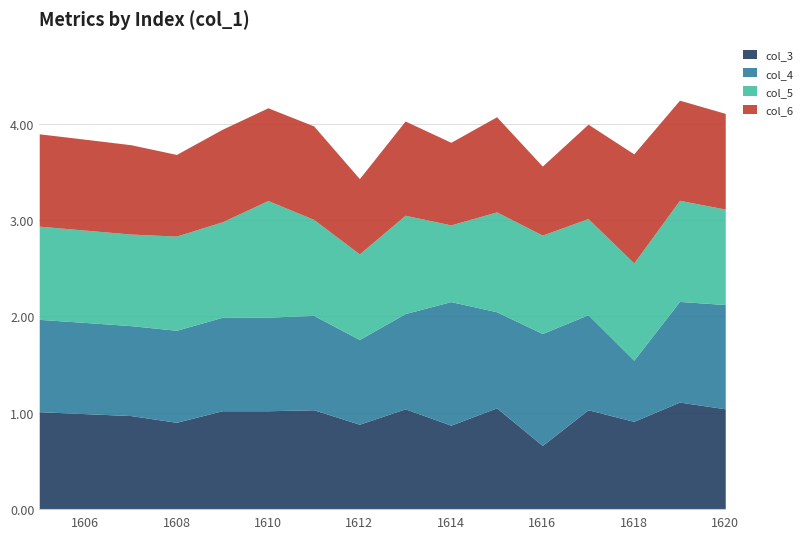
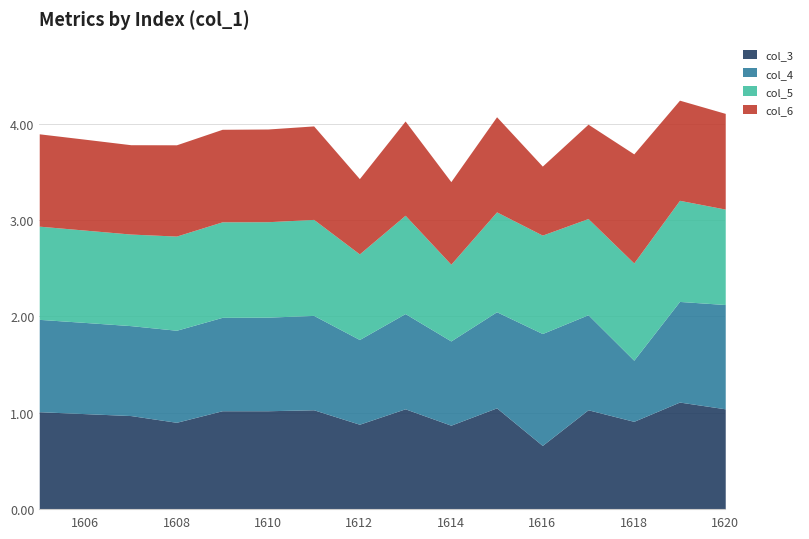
col_6, 1608: 0.8 -> 0.9
col_5, 1610: 1.2 -> 1.0
col_4, 1614: 1.3 -> 0.9
